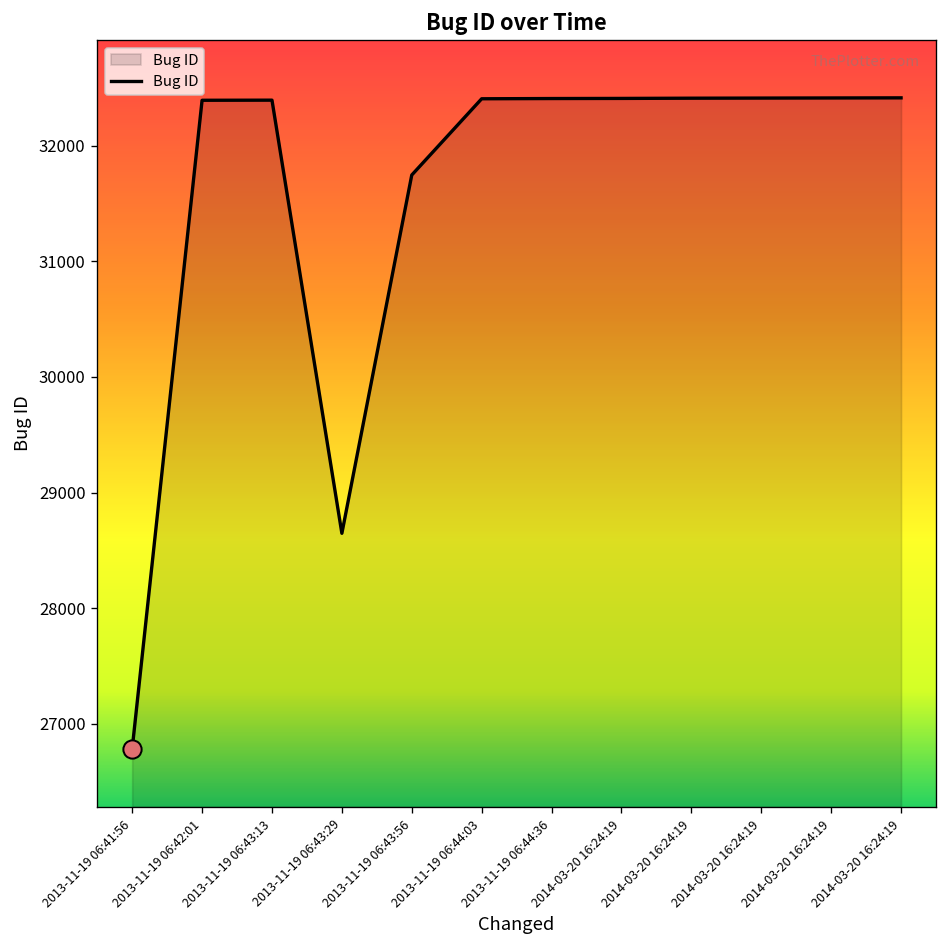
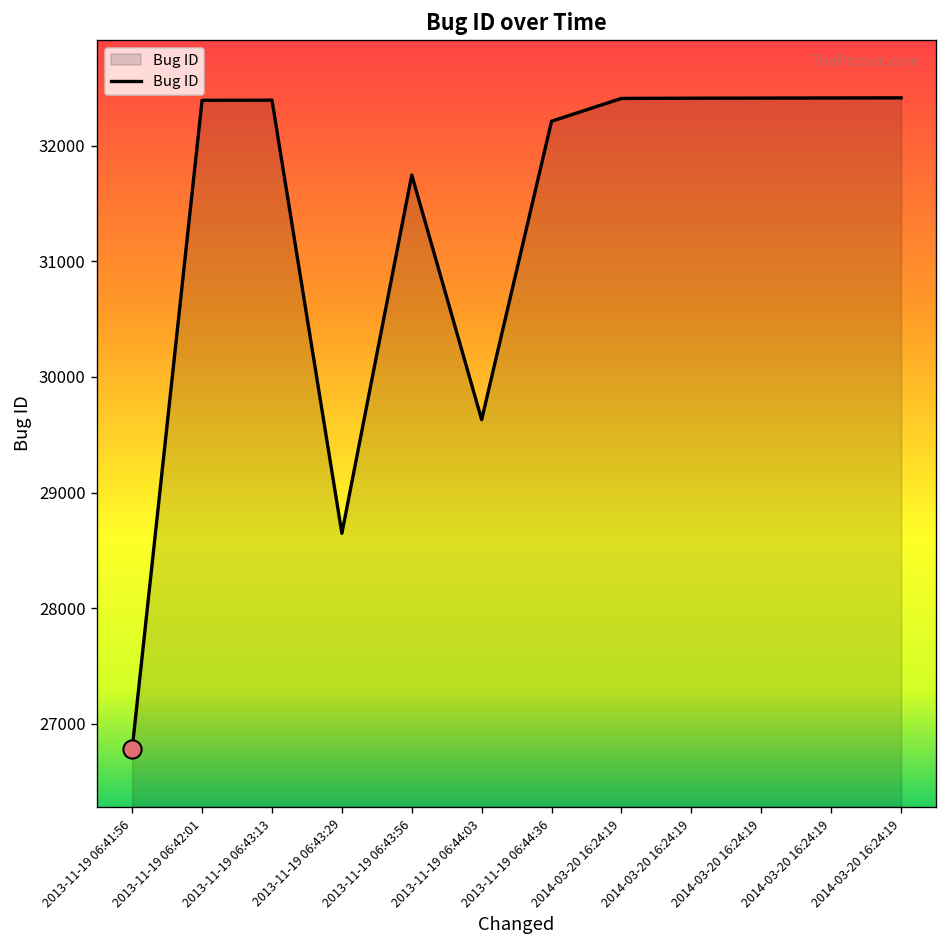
Bug ID, 2013-11-19 06:44:03: 32400 -> 29600
Bug ID, 2013-11-19 06:44:36: 32400 -> 32200
